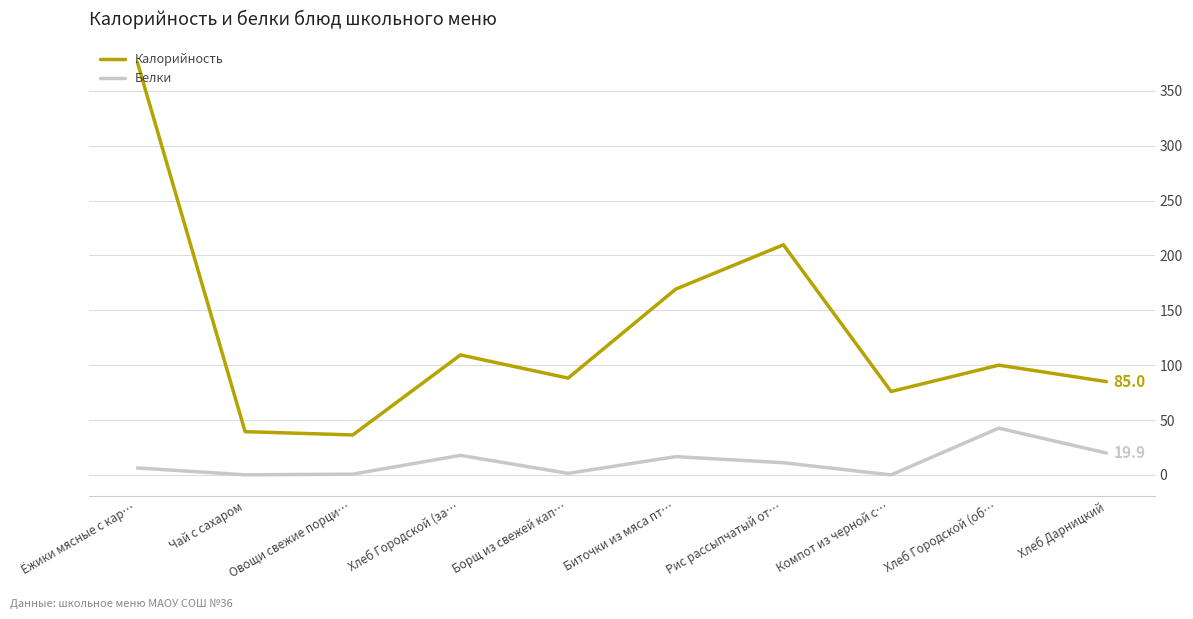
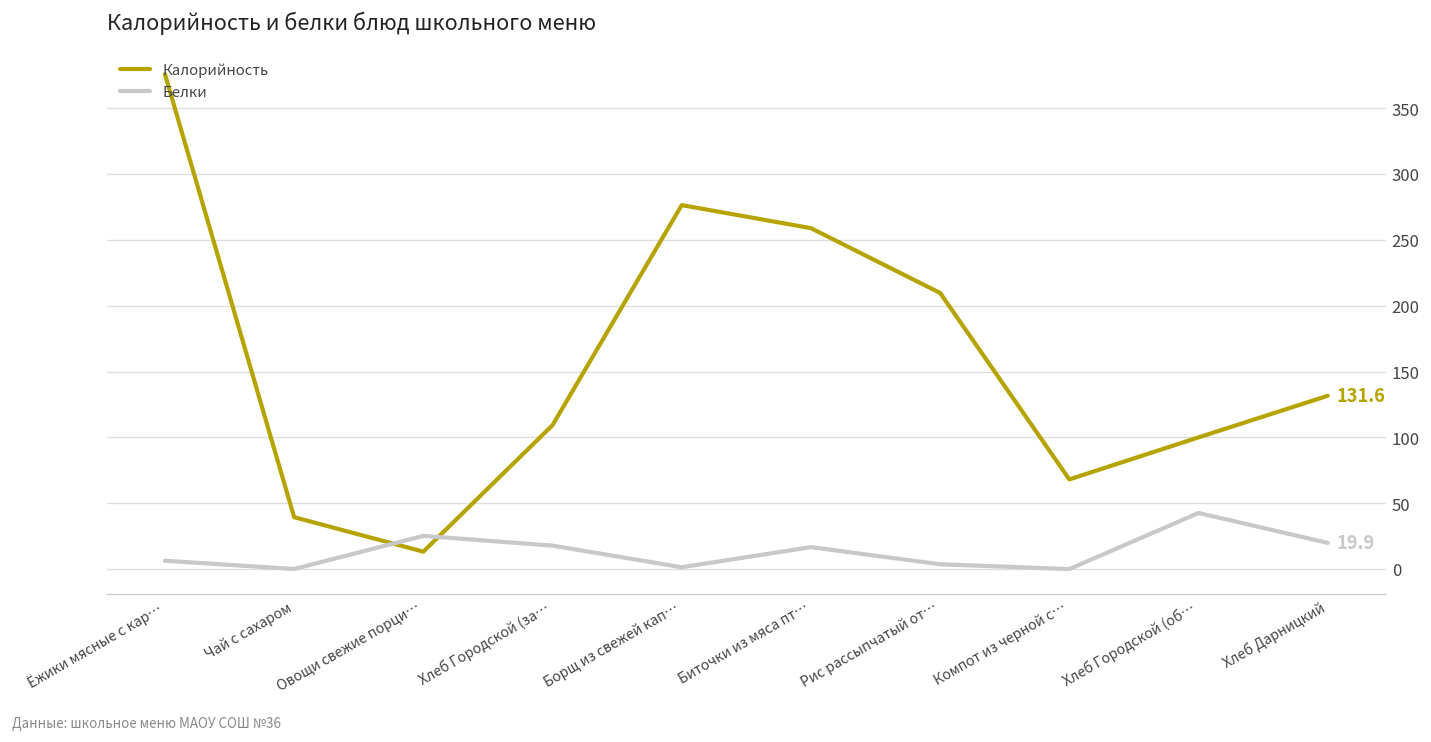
Калорийность, Овощи свежие порци…: 36 -> 13
Белки, Овощи свежие порци…: 1 -> 25
Калорийность, Борщ из свежей кап…: 88 -> 276
Калорийность, Биточки из мяса пт…: 169 -> 259
Белки, Рис рассыпчатый от…: 11 -> 4
Калорийность, Компот из черной с…: 76 -> 68
Калорийность, Хлеб Дарницкий: 85.0 -> 131.6
